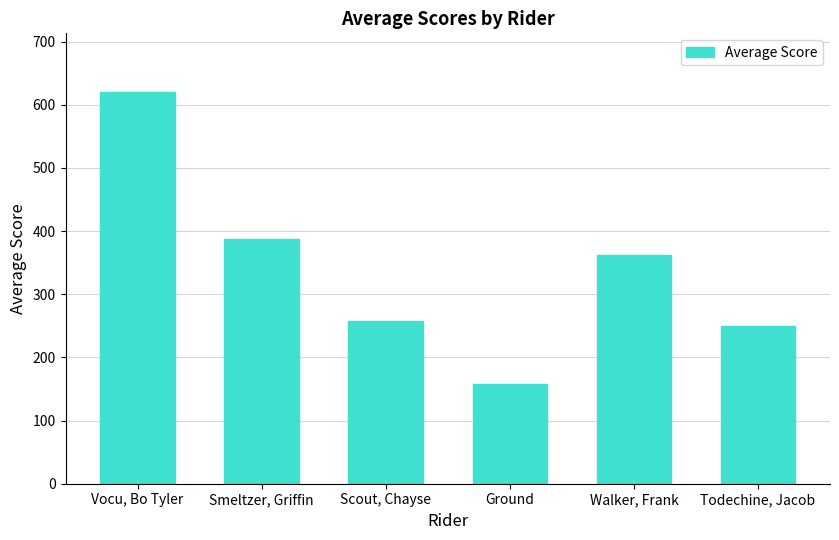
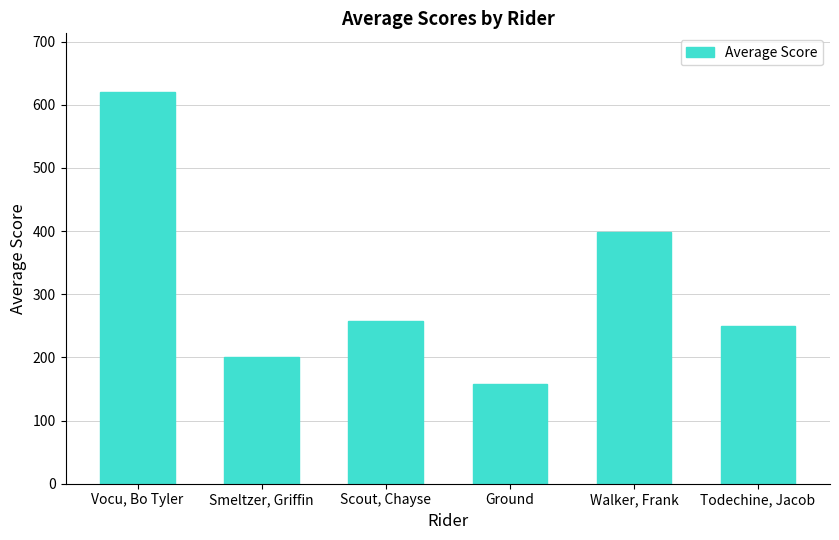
Smeltzer, Griffin: 390 -> 200
Walker, Frank: 360 -> 400
